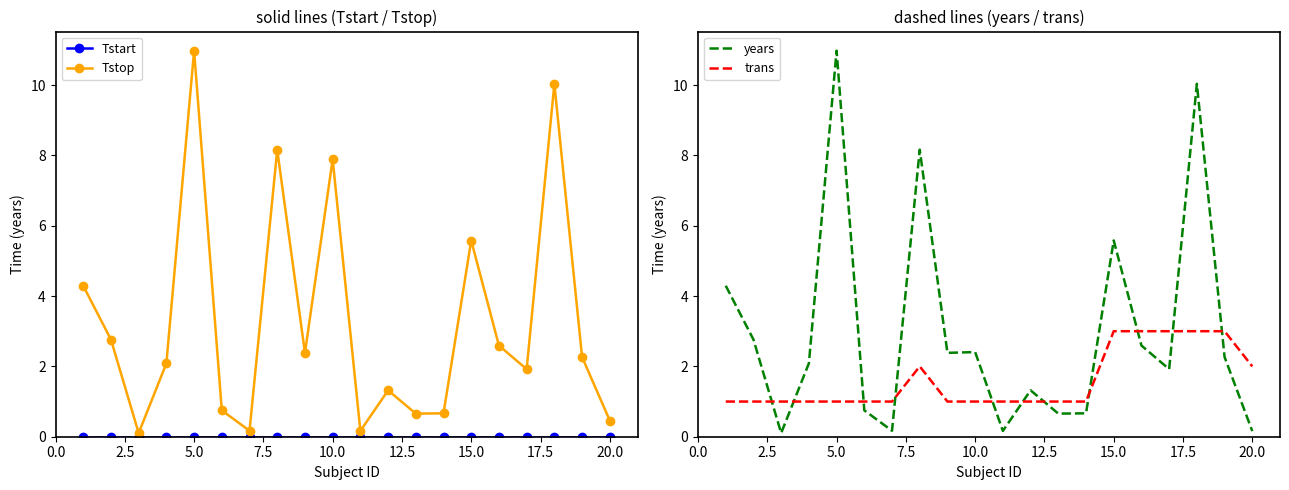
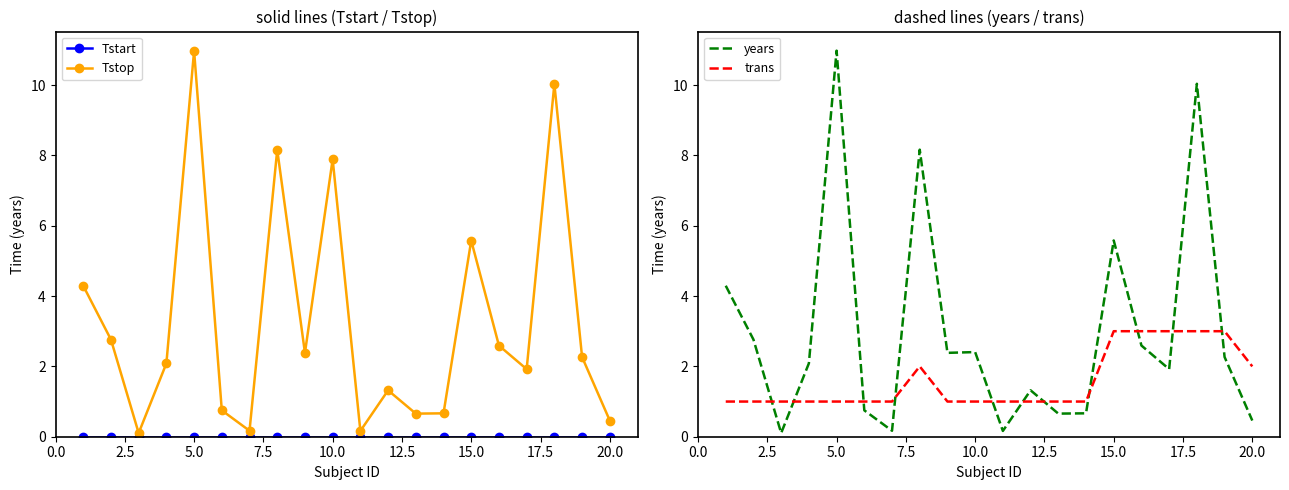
dashed lines (years / trans), years, 20.0: 0.2 -> 0.5
